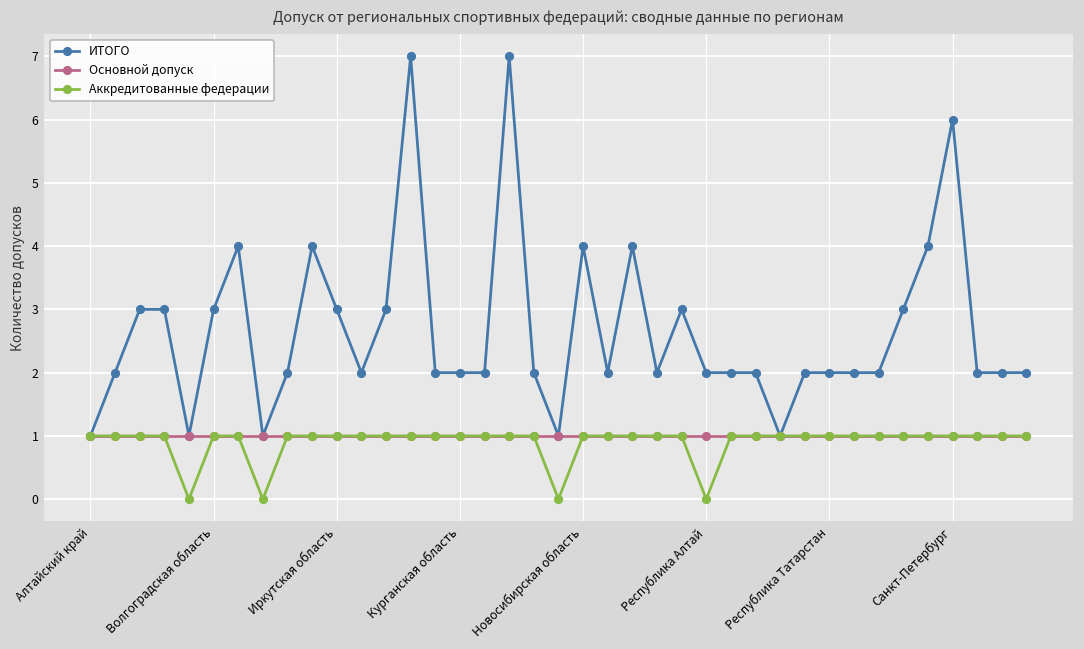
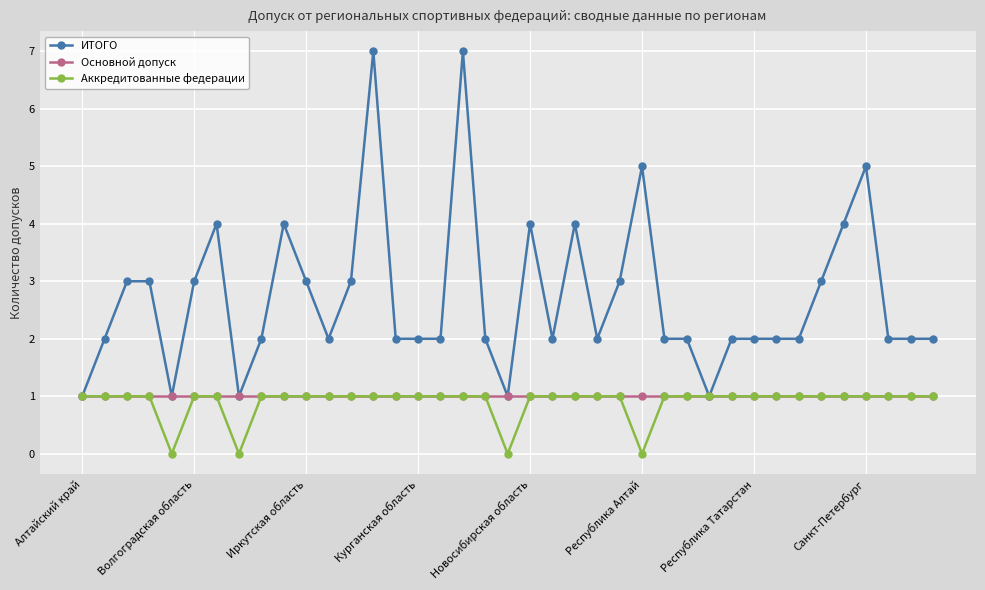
ИТОГО, Республика Алтай: 2 -> 5
ИТОГО, Санкт-Петербург: 6 -> 5
